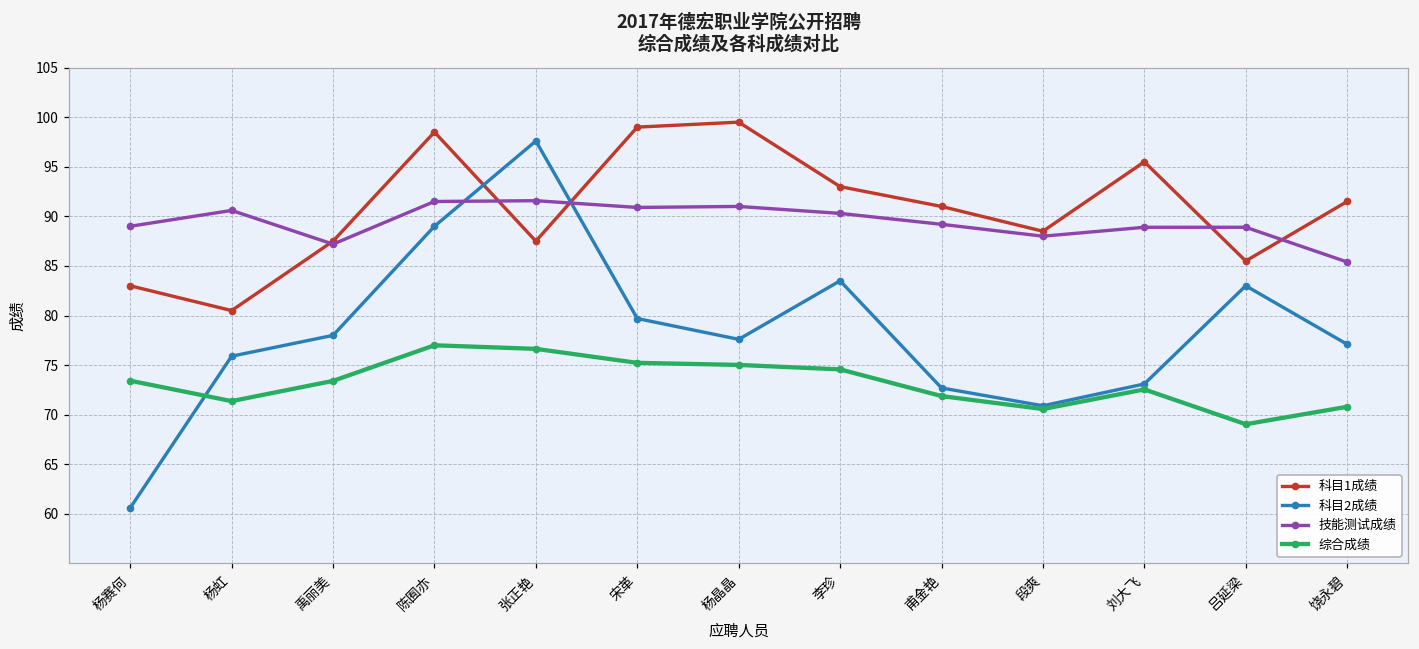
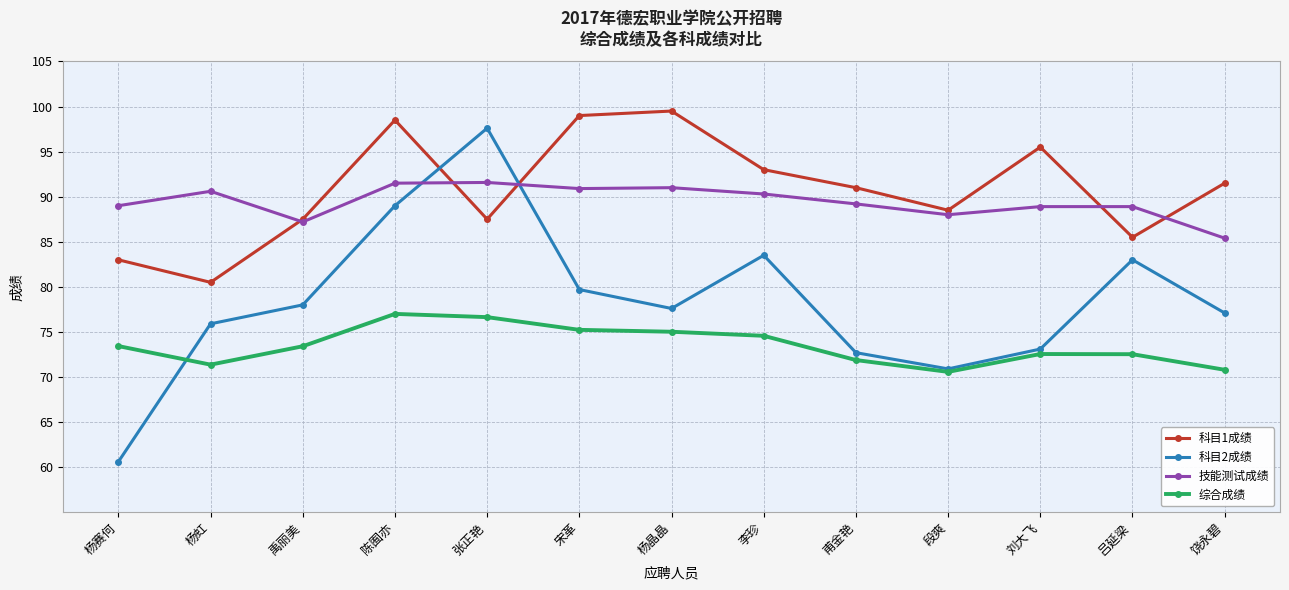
综合成绩, 吕延梁: 69 -> 73
